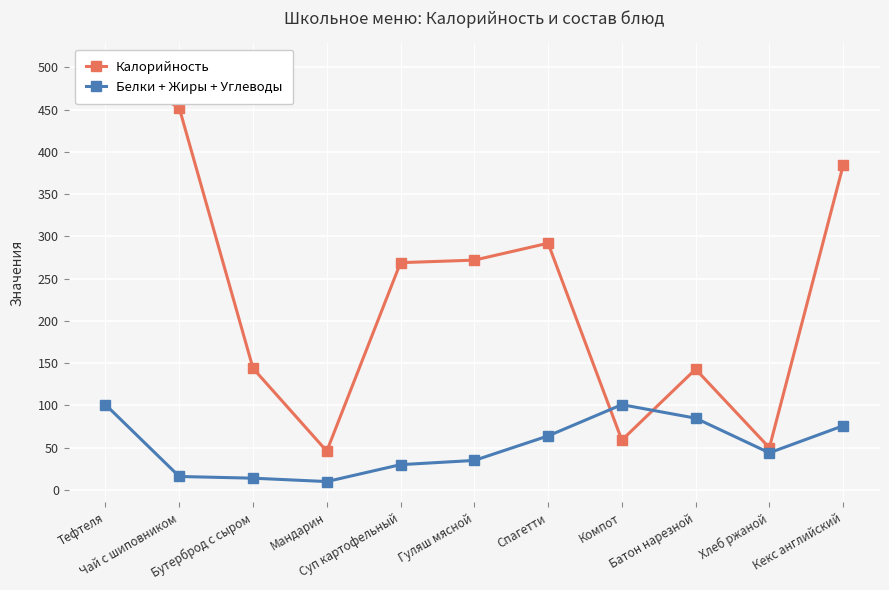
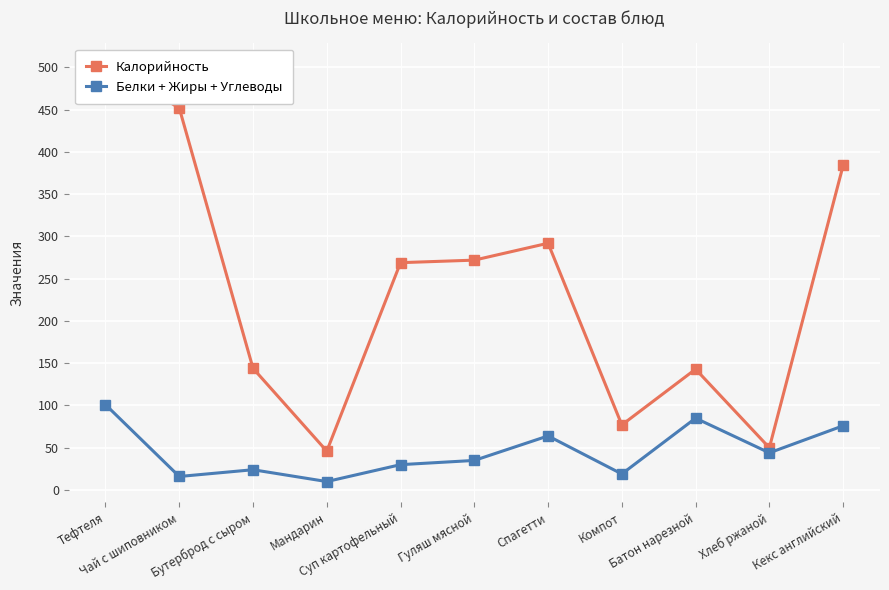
Белки + Жиры + Углеводы, Бутерброд с сыром: 10 -> 20
Калорийность, Компот: 60 -> 80
Белки + Жиры + Углеводы, Компот: 100 -> 20
